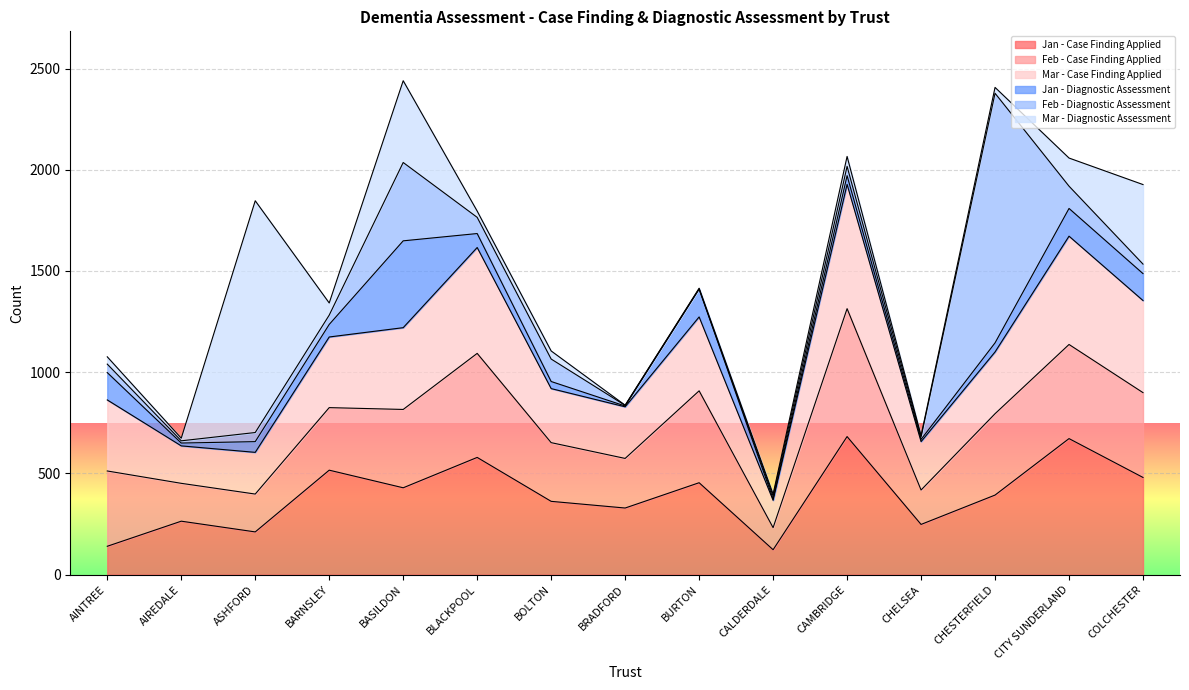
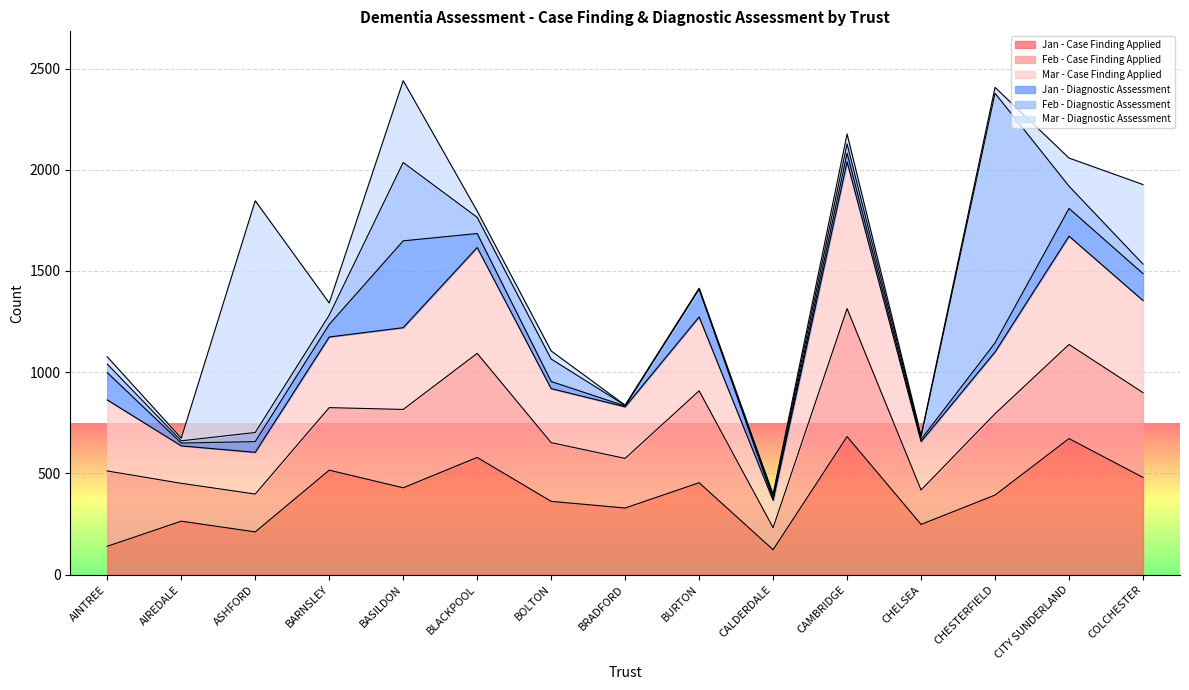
Mar - Case Finding Applied, CAMBRIDGE: 610 -> 730
